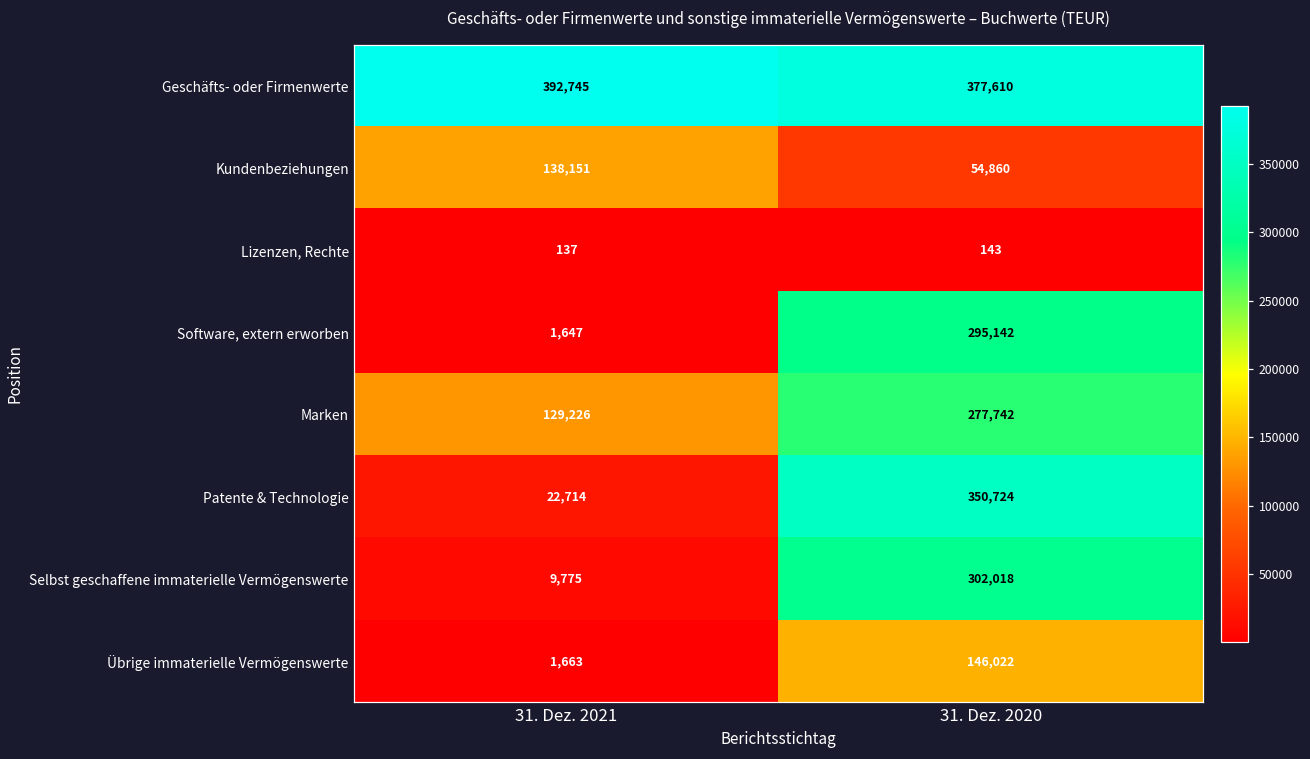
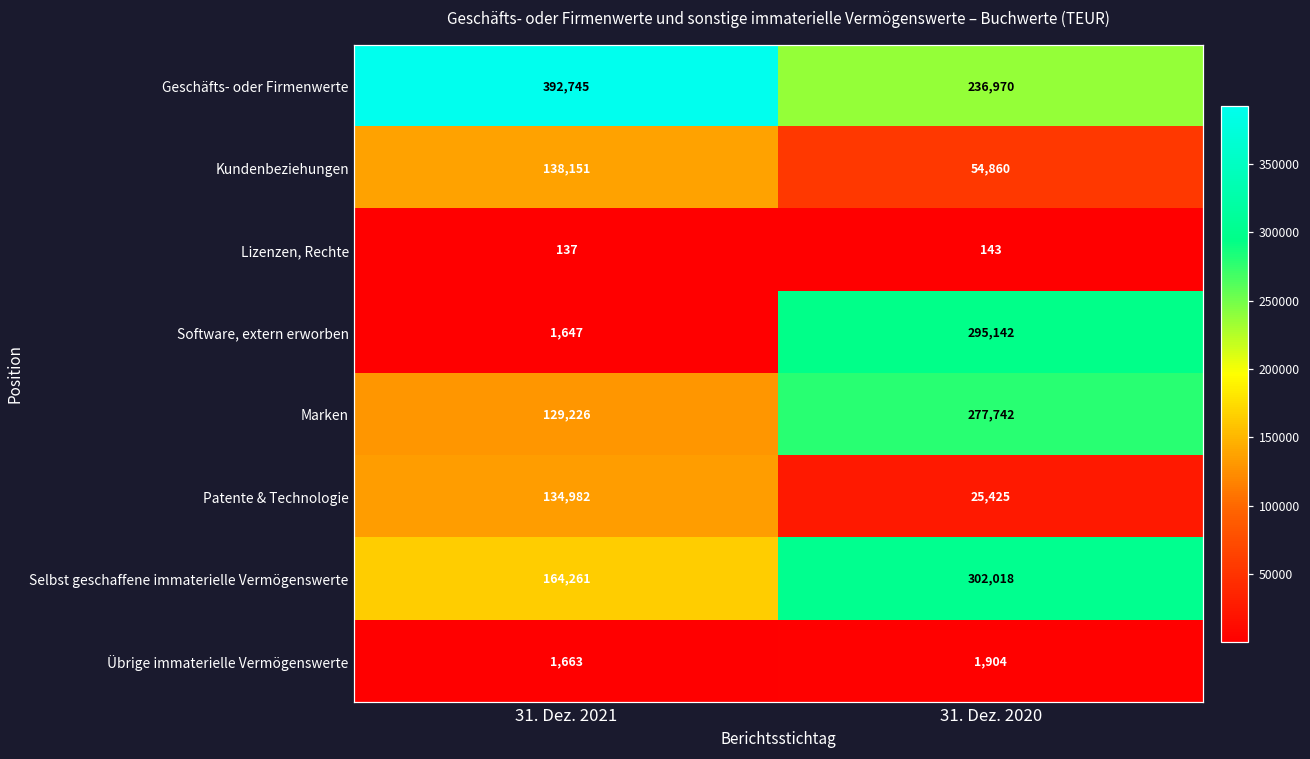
Geschäfts- oder Firmenwerte, 31. Dez. 2020: 377,610 -> 236,970
Patente & Technologie, 31. Dez. 2021: 22,714 -> 134,982
Patente & Technologie, 31. Dez. 2020: 350,724 -> 25,425
Selbst geschaffene immaterielle Vermögenswerte, 31. Dez. 2021: 9,775 -> 164,261
Übrige immaterielle Vermögenswerte, 31. Dez. 2020: 146,022 -> 1,904
